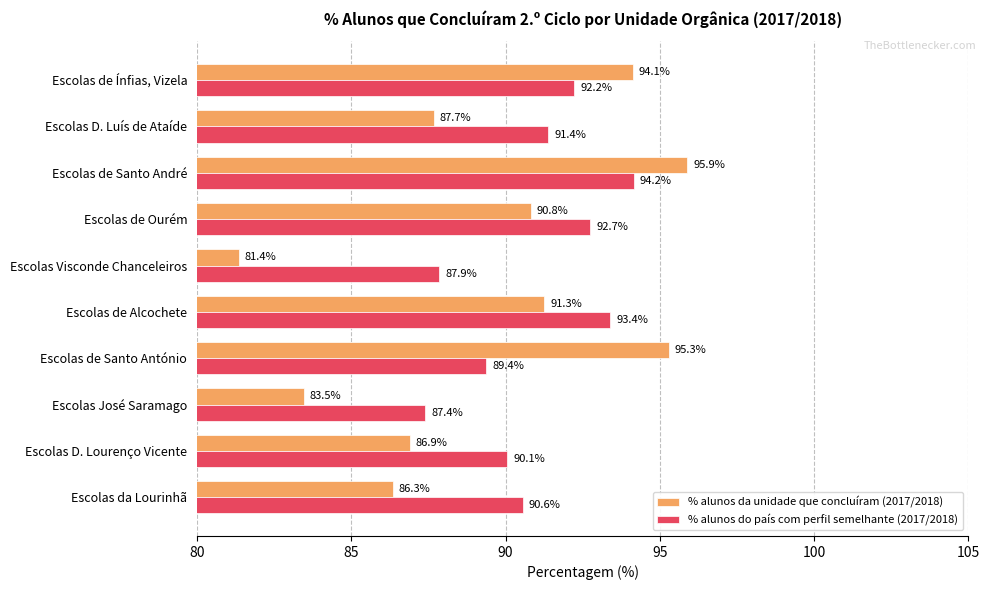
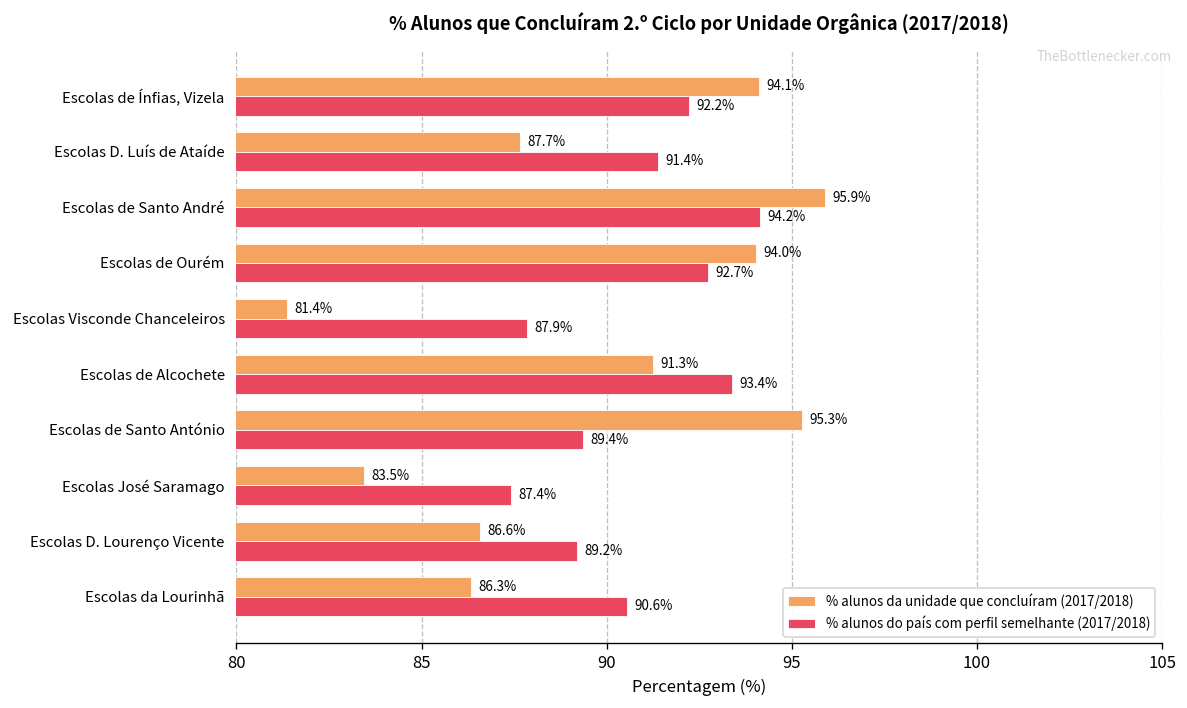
% alunos da unidade que concluíram (2017/2018), Escolas de Ourém: 90.8% -> 94.0%
% alunos da unidade que concluíram (2017/2018), Escolas D. Lourenço Vicente: 86.9% -> 86.6%
% alunos do país com perfil semelhante (2017/2018), Escolas D. Lourenço Vicente: 90.1% -> 89.2%
